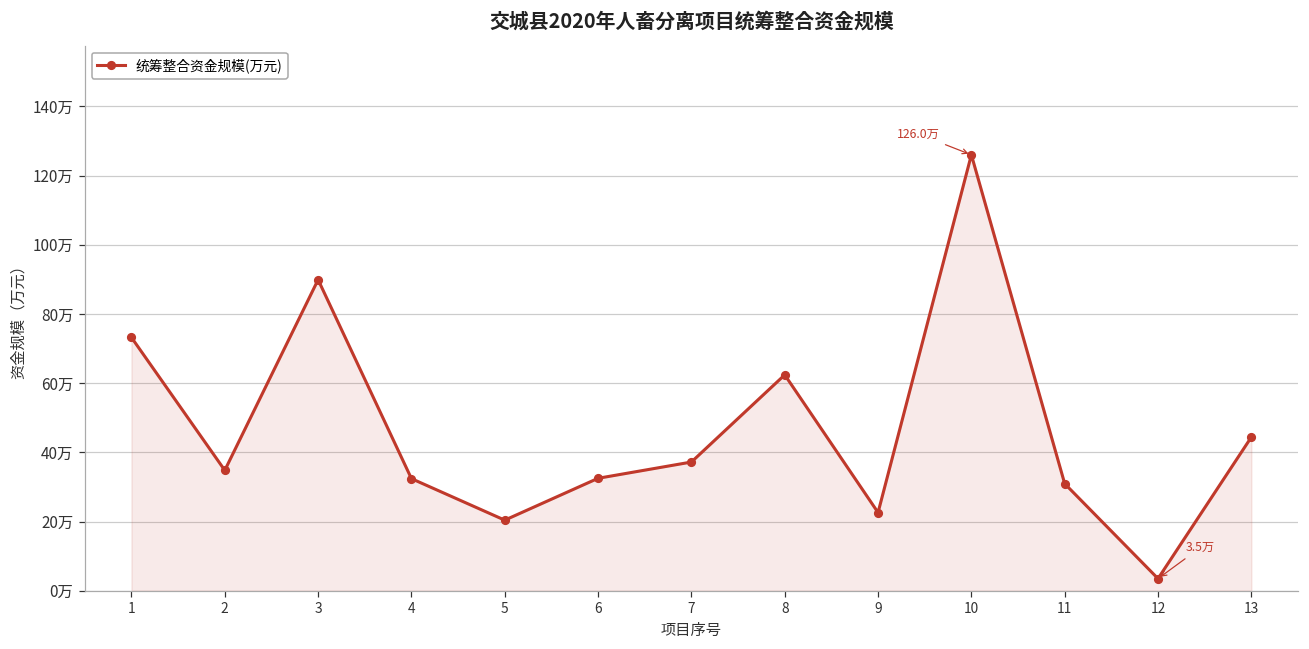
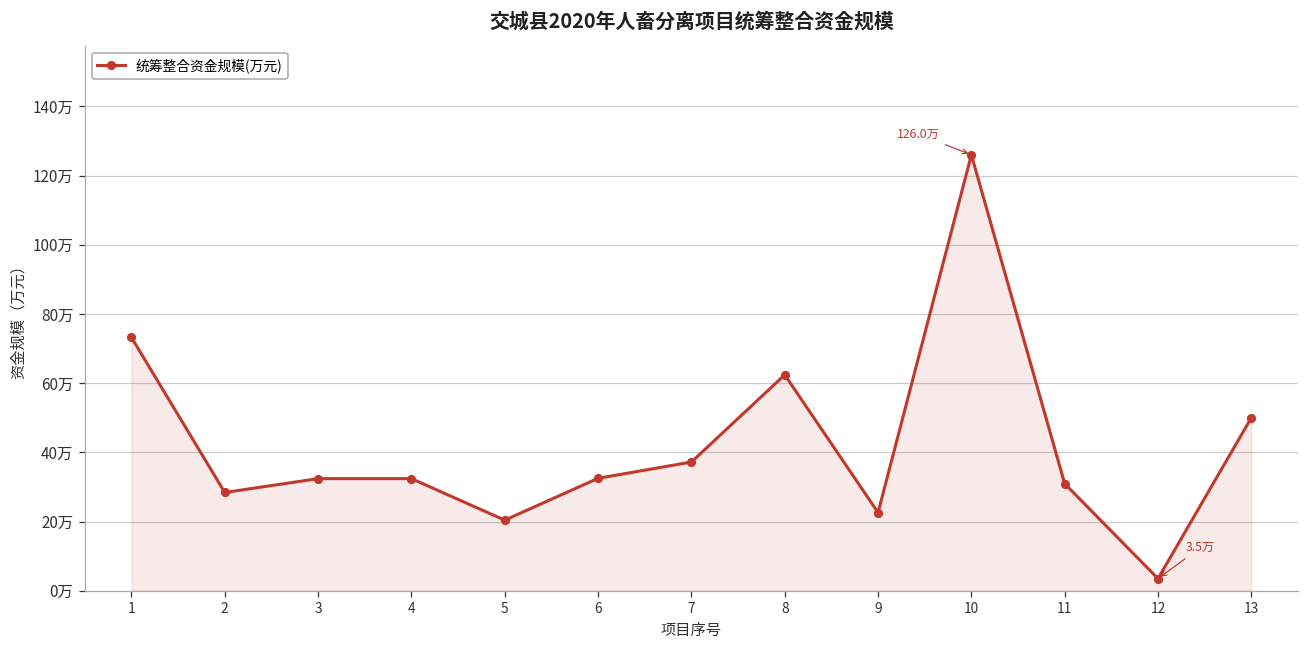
2: 35万 -> 28万
3: 90万 -> 32万
13: 44万 -> 50万
